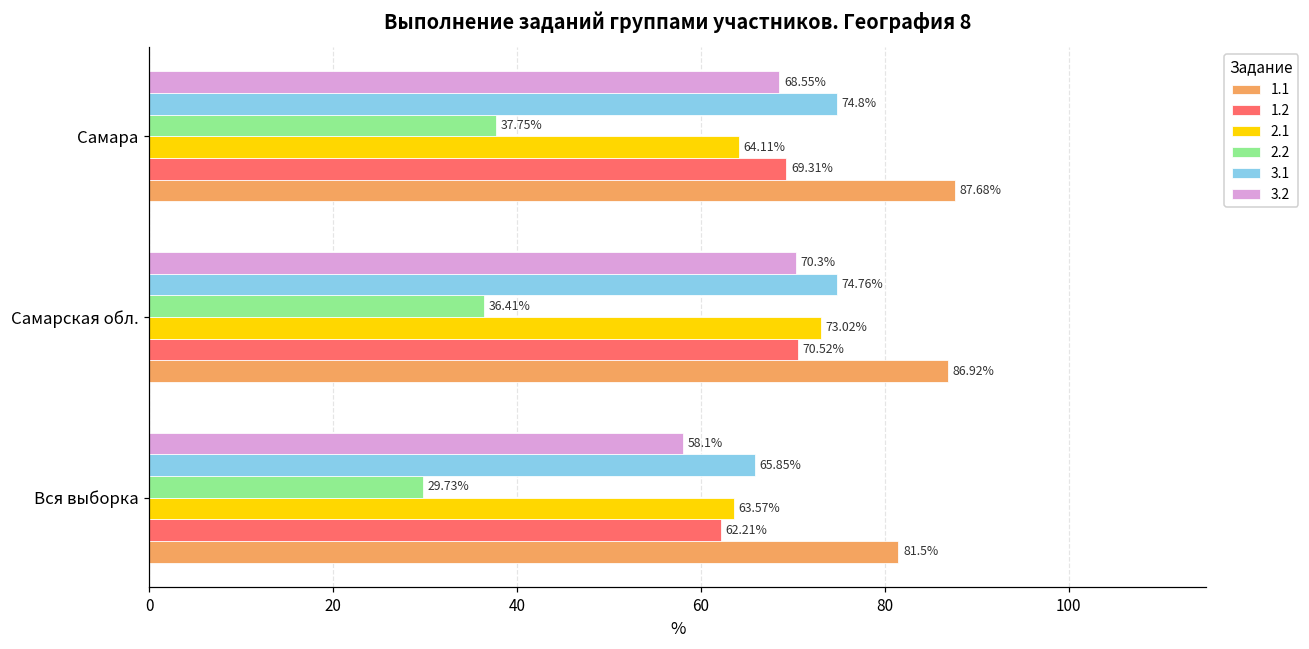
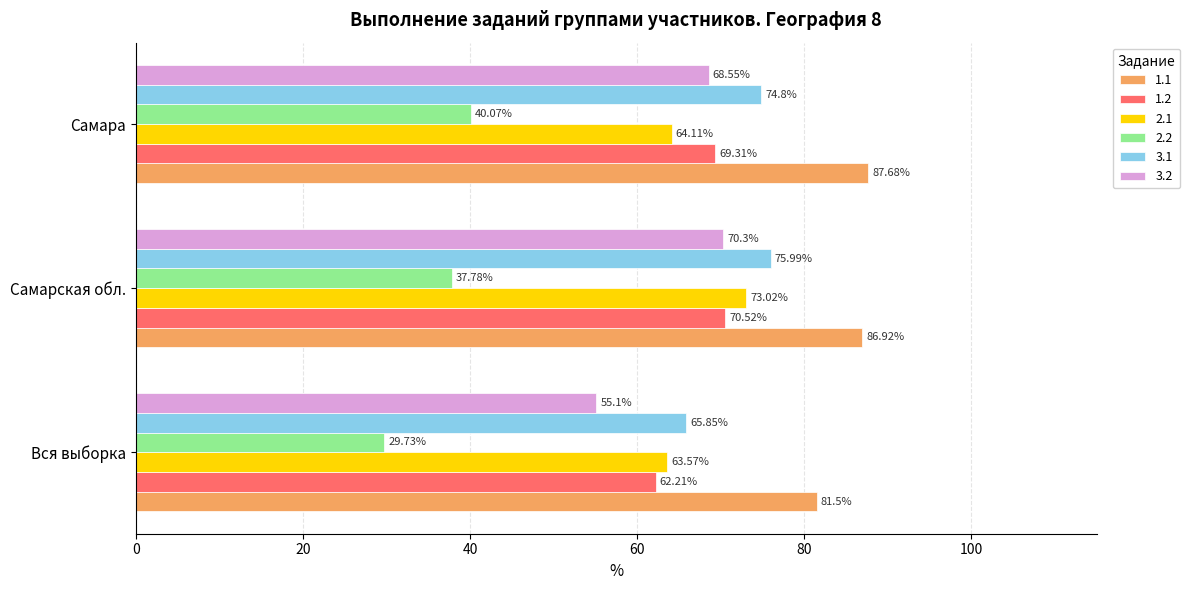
2.2, Самара: 37.75% -> 40.07%
3.1, Самарская обл.: 74.76% -> 75.99%
2.2, Самарская обл.: 36.41% -> 37.78%
3.2, Вся выборка: 58.1% -> 55.1%
